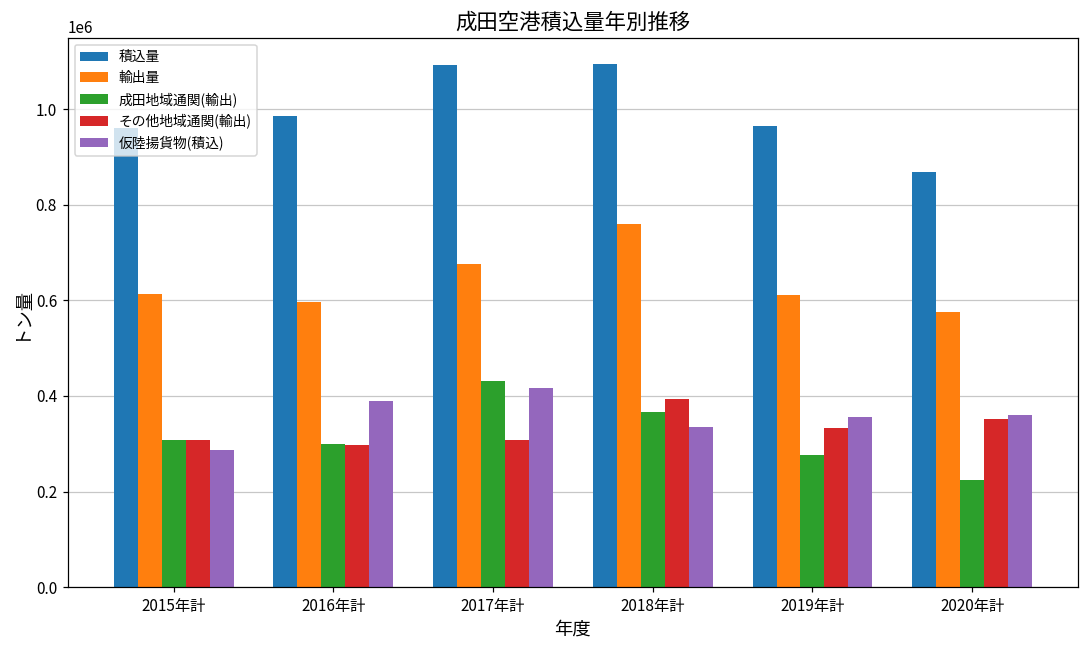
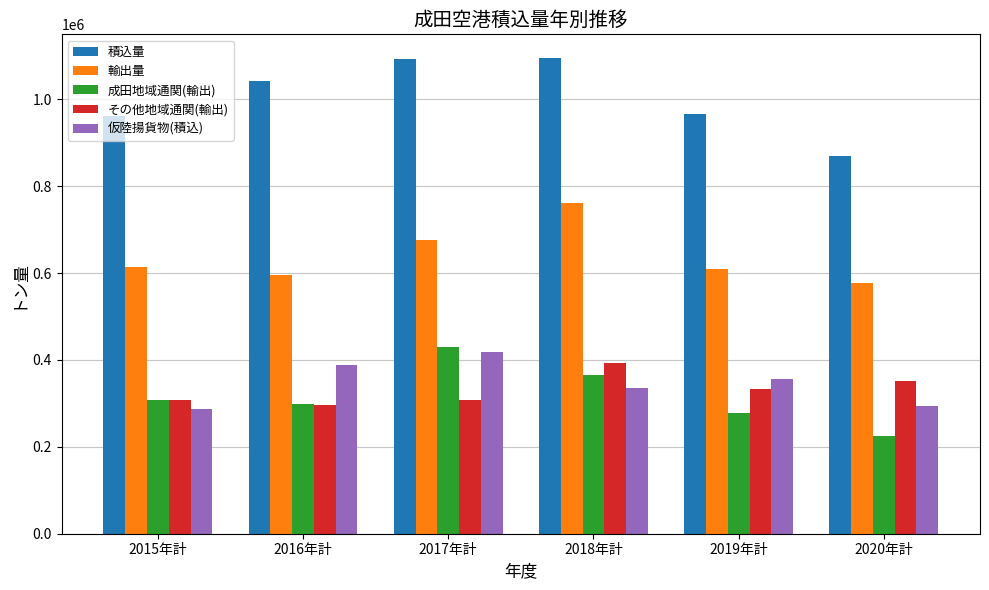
積込量, 2016年計: 990000 -> 1040000
仮陸揚貨物(積込), 2020年計: 360000 -> 290000
